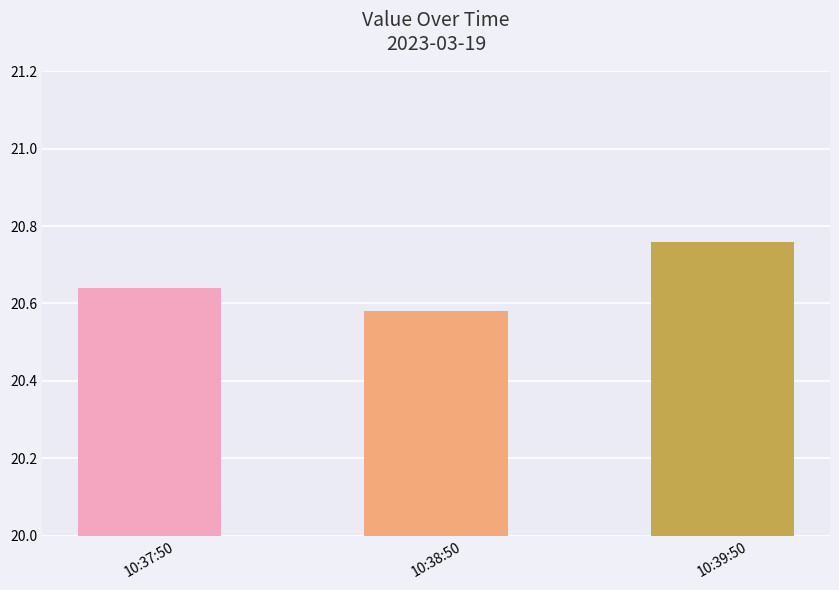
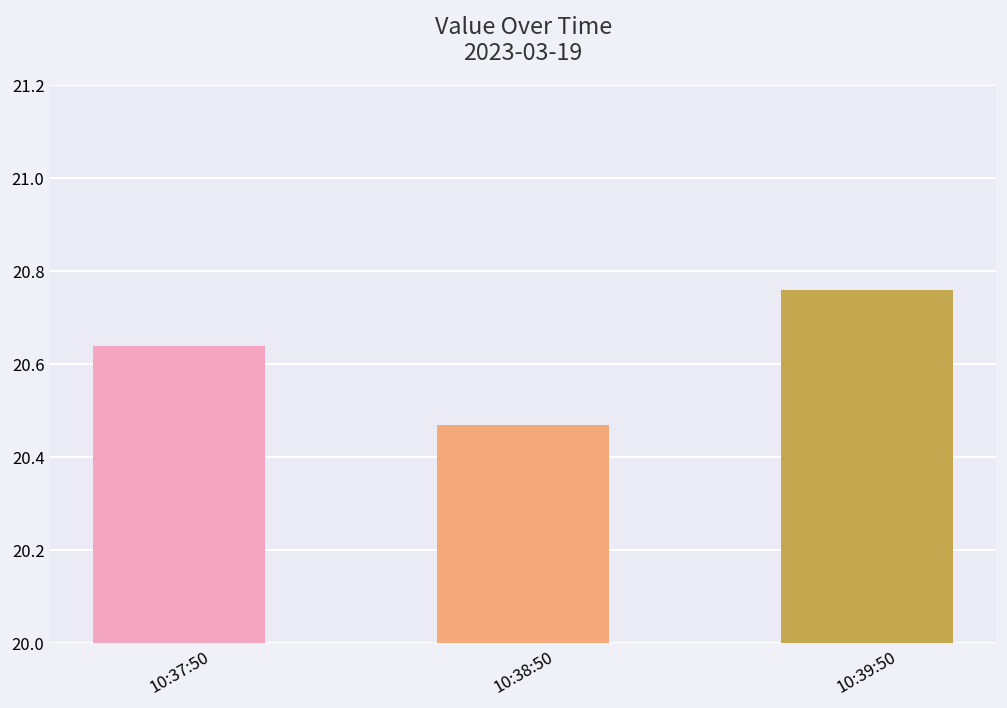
10:38:50: 20.58 -> 20.47
